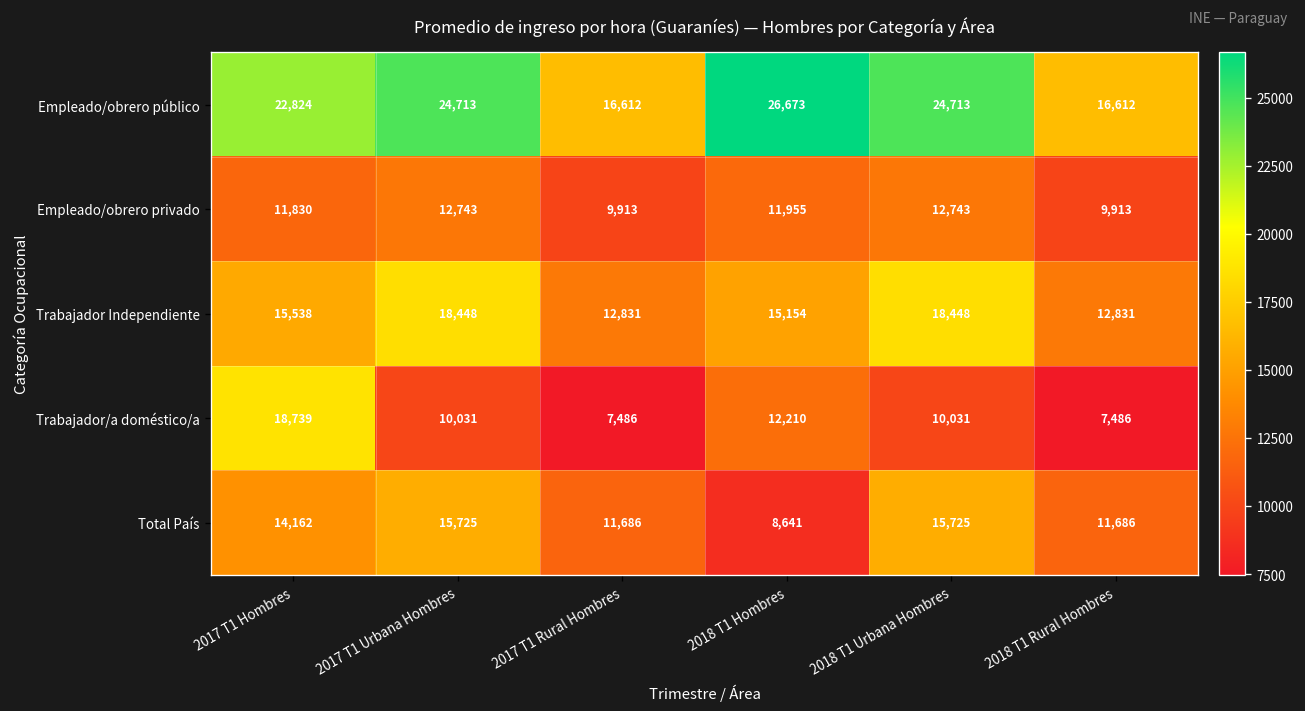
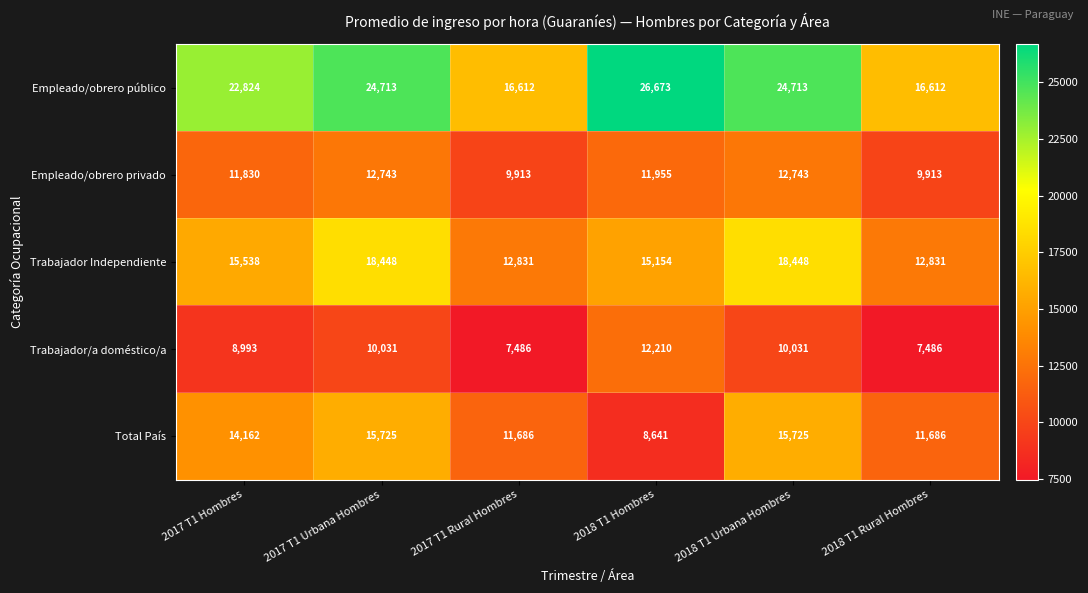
Trabajador/a doméstico/a, 2017 T1 Hombres: 18,739 -> 8,993
